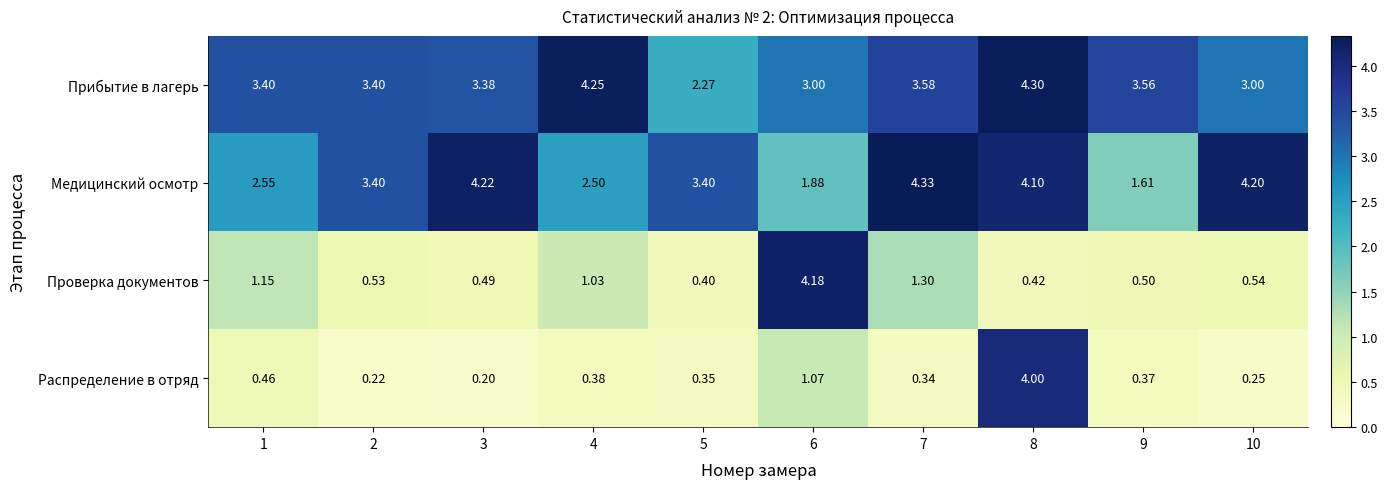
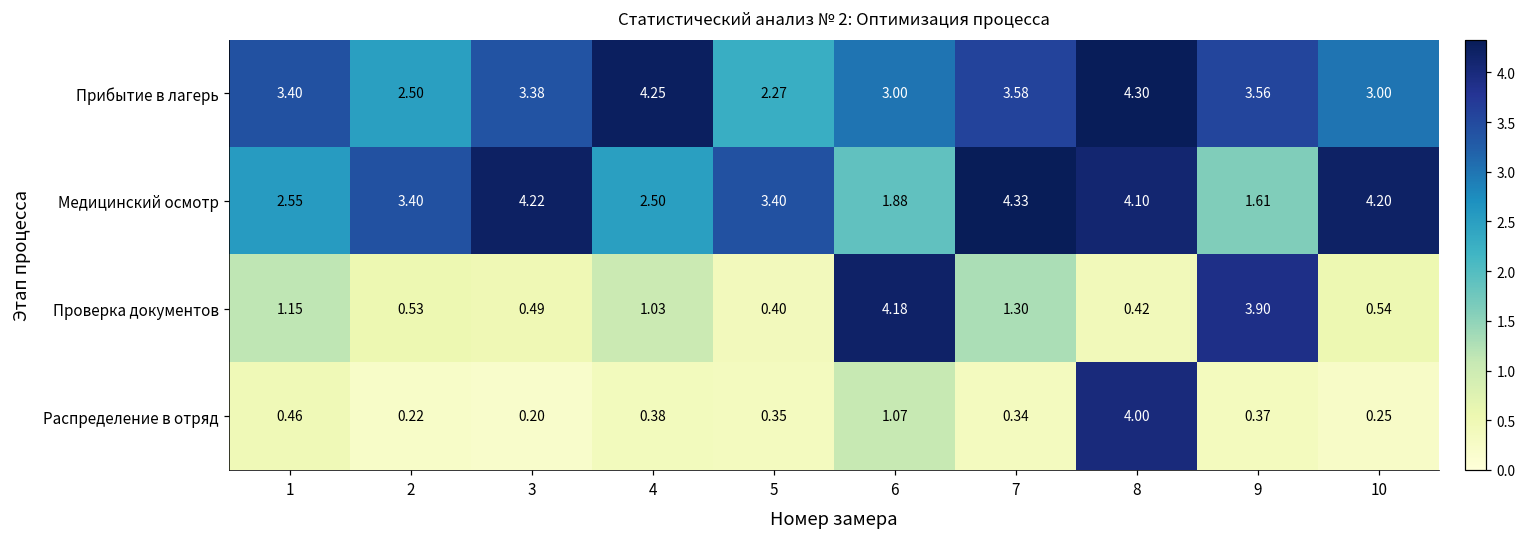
Прибытие в лагерь, 2: 3.40 -> 2.50
Проверка документов, 9: 0.50 -> 3.90
